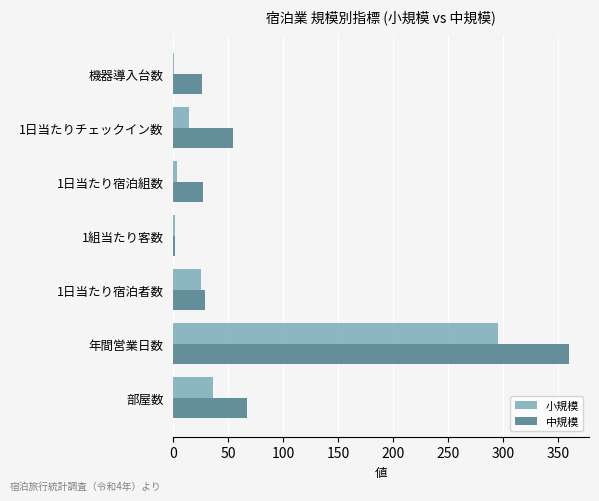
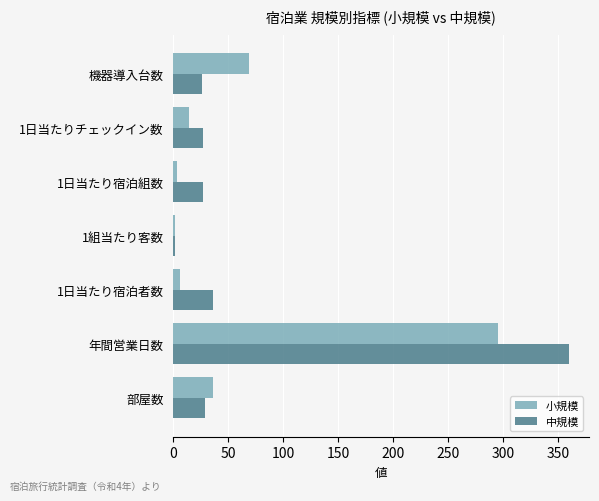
小規模, 機器導入台数: 1 -> 69
中規模, 1日当たりチェックイン数: 54 -> 27
小規模, 1日当たり宿泊者数: 25 -> 6
中規模, 1日当たり宿泊者数: 29 -> 36
中規模, 部屋数: 67 -> 29
